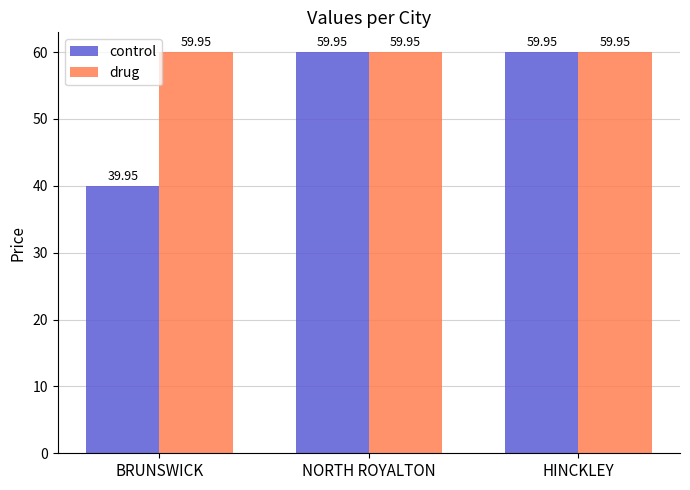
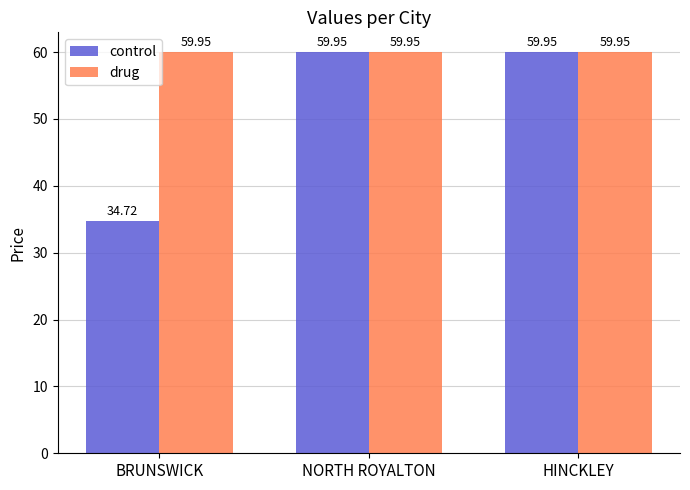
control, BRUNSWICK: 39.95 -> 34.72
